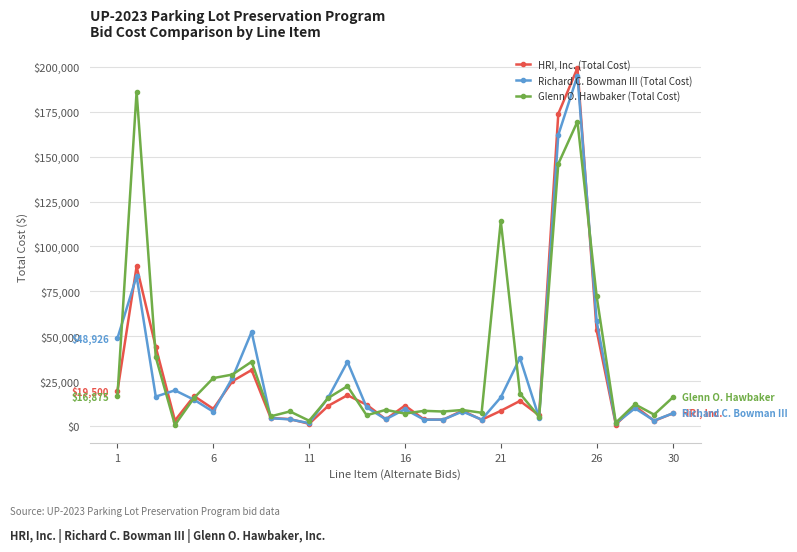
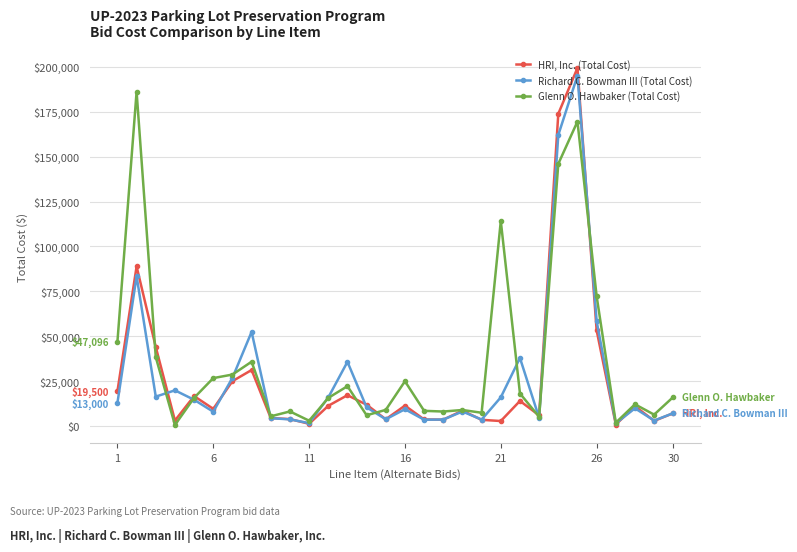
Richard C. Bowman III (Total Cost), 1: $48,926 -> $13,000
Glenn O. Hawbaker (Total Cost), 1: $16,875 -> $47,096
Glenn O. Hawbaker (Total Cost), 16: $7,000 -> $25,000
HRI, Inc. (Total Cost), 21: $9,000 -> $3,000
